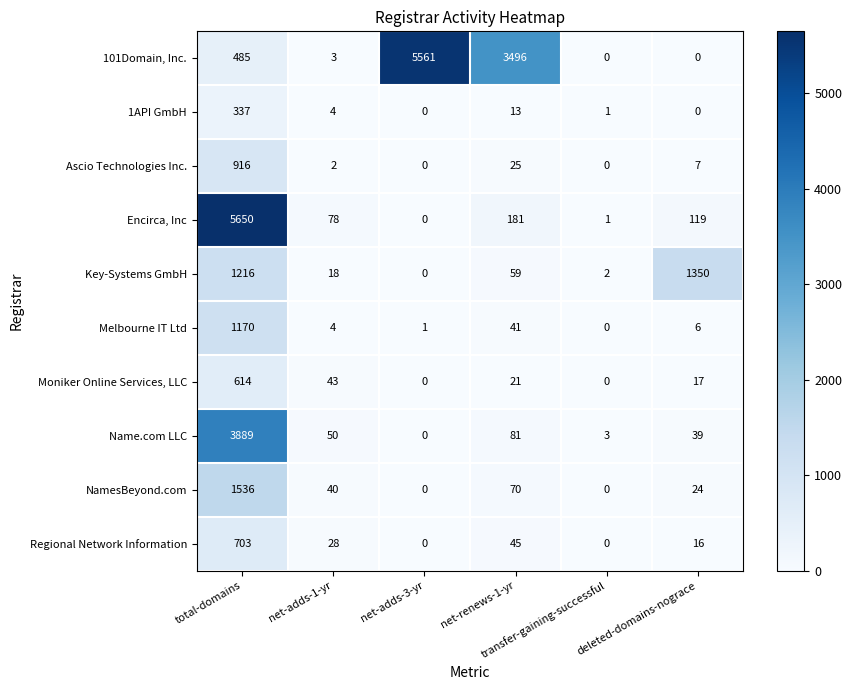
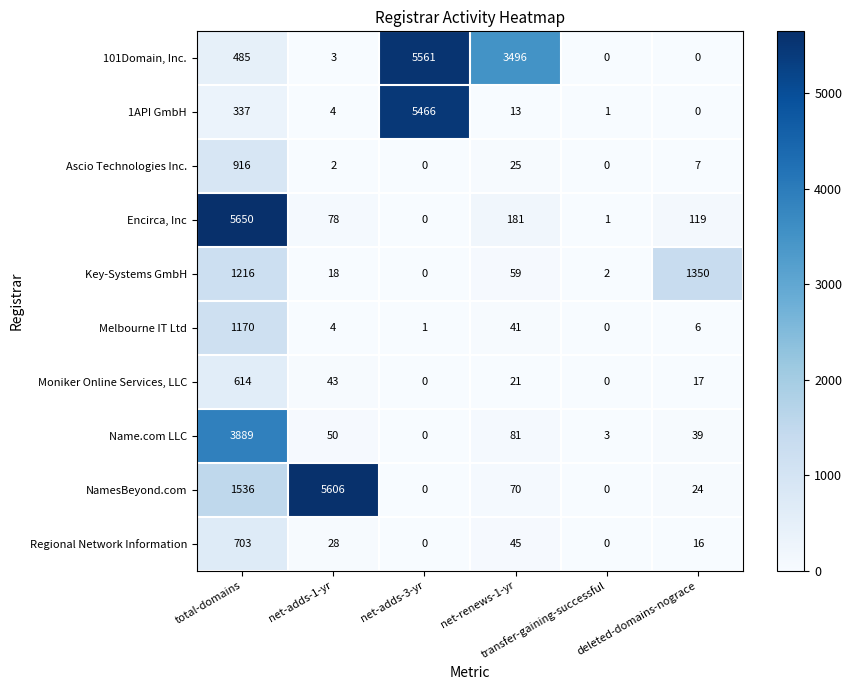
1API GmbH, net-adds-3-yr: 0 -> 5466
NamesBeyond.com, net-adds-1-yr: 40 -> 5606
